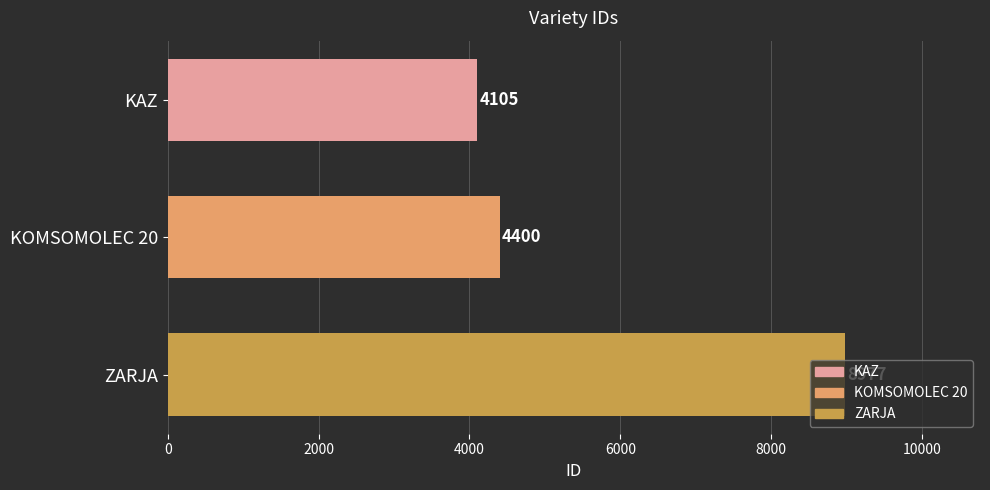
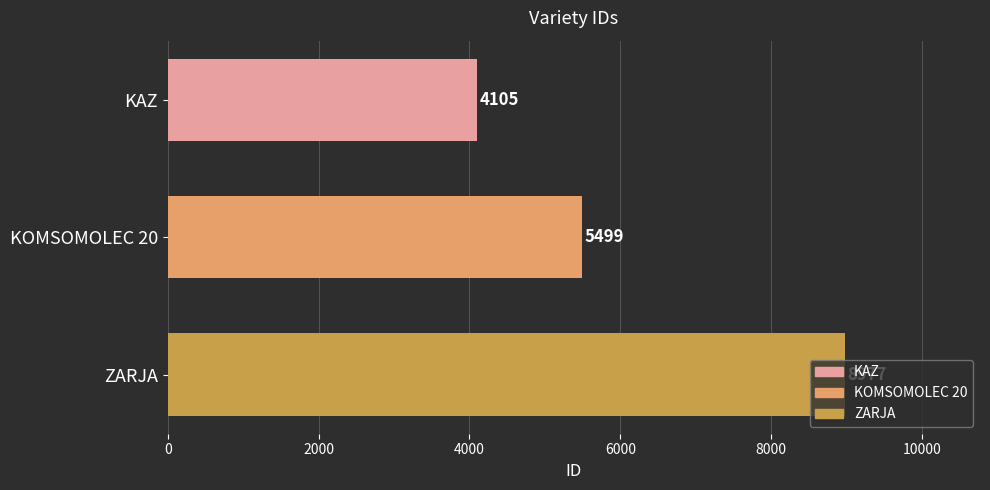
KOMSOMOLEC 20: 4400 -> 5499
